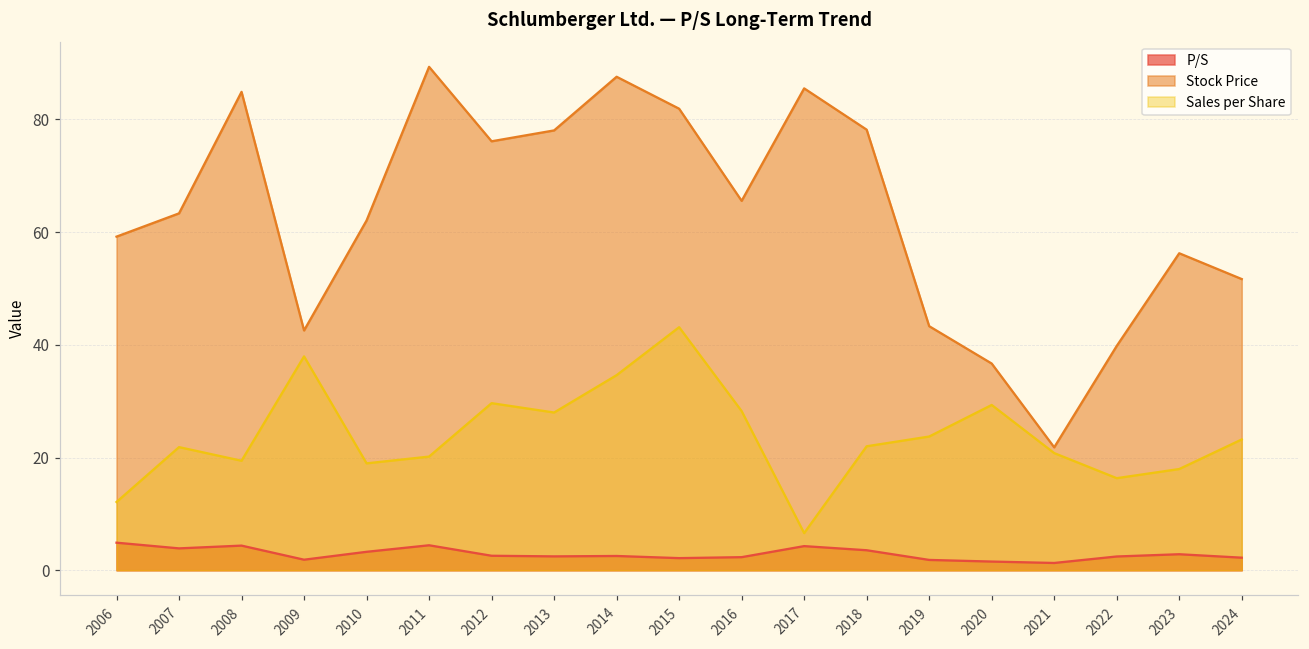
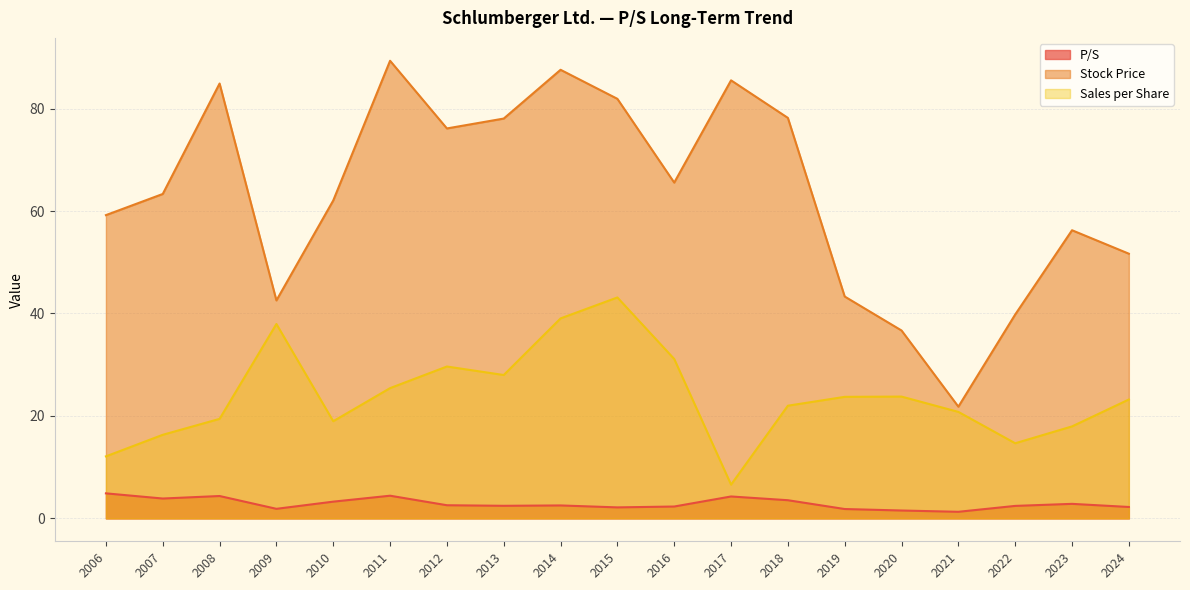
Sales per Share, 2007: 22 -> 16
Sales per Share, 2011: 20 -> 25
Sales per Share, 2014: 35 -> 39
Sales per Share, 2016: 28 -> 31
Sales per Share, 2020: 29 -> 24
Sales per Share, 2022: 16 -> 15
